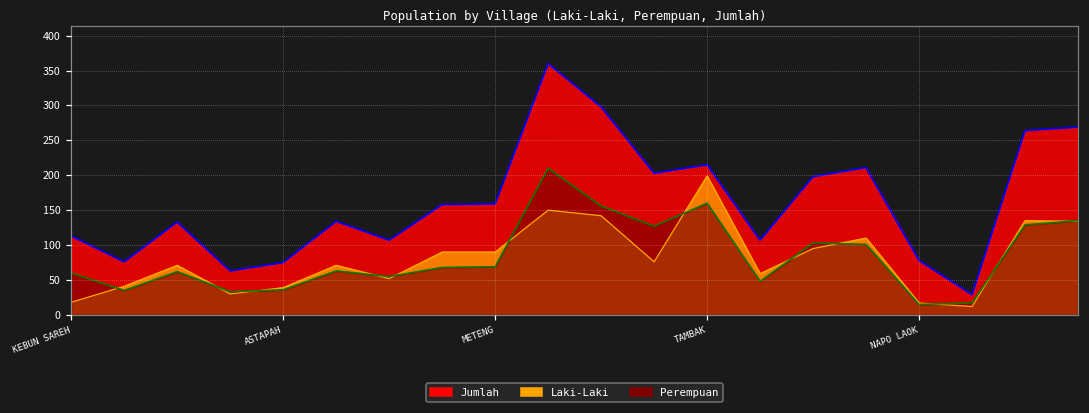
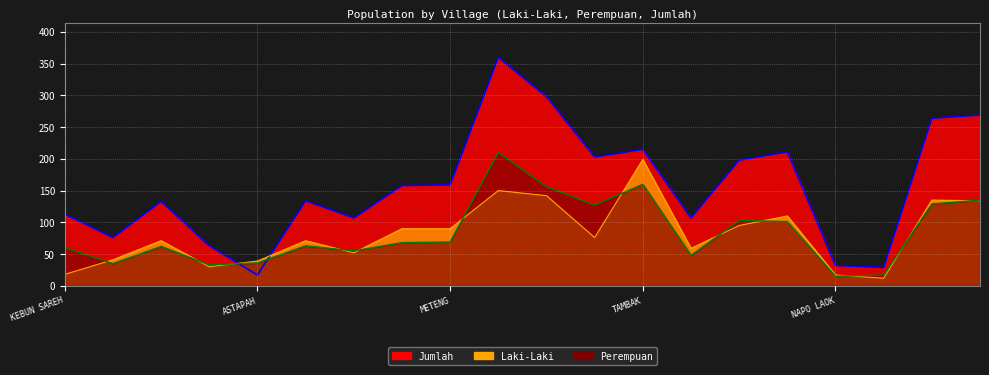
Jumlah, ASTAPAH: 80 -> 20
Jumlah, NAPO LAOK: 80 -> 30
